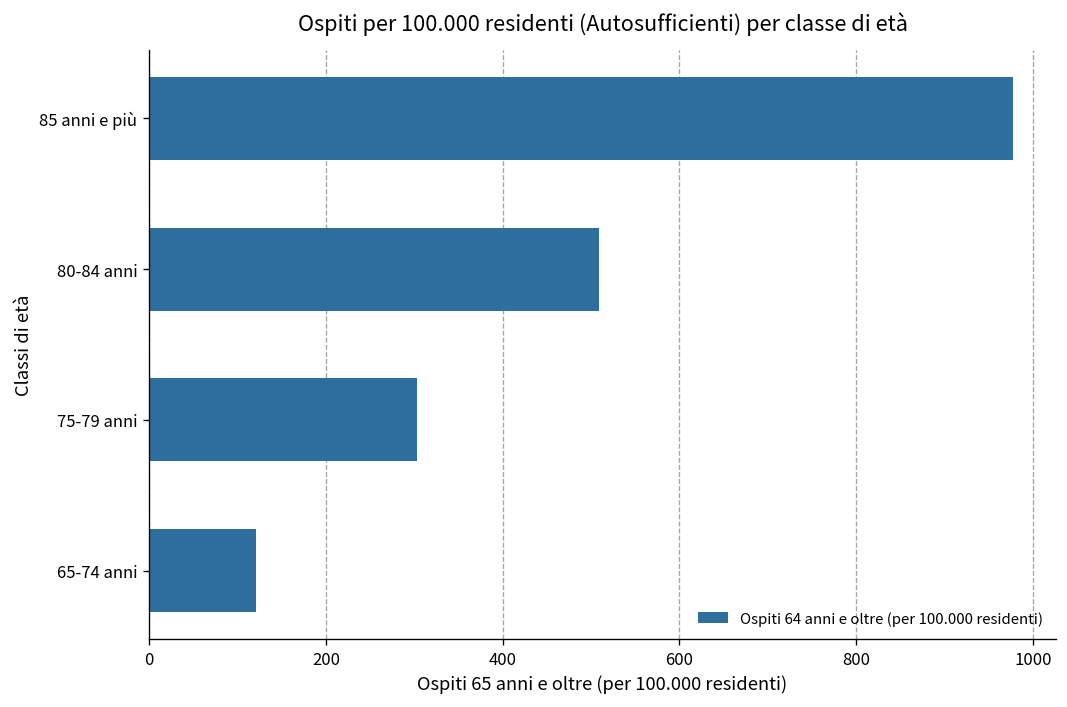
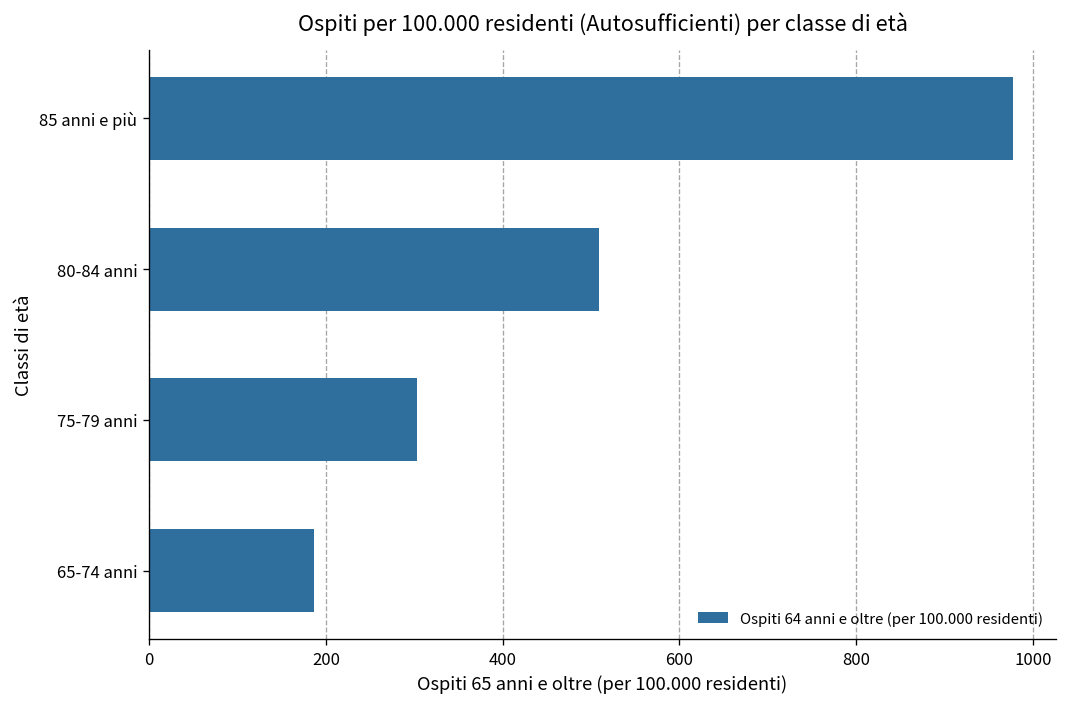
65-74 anni: 120 -> 190
